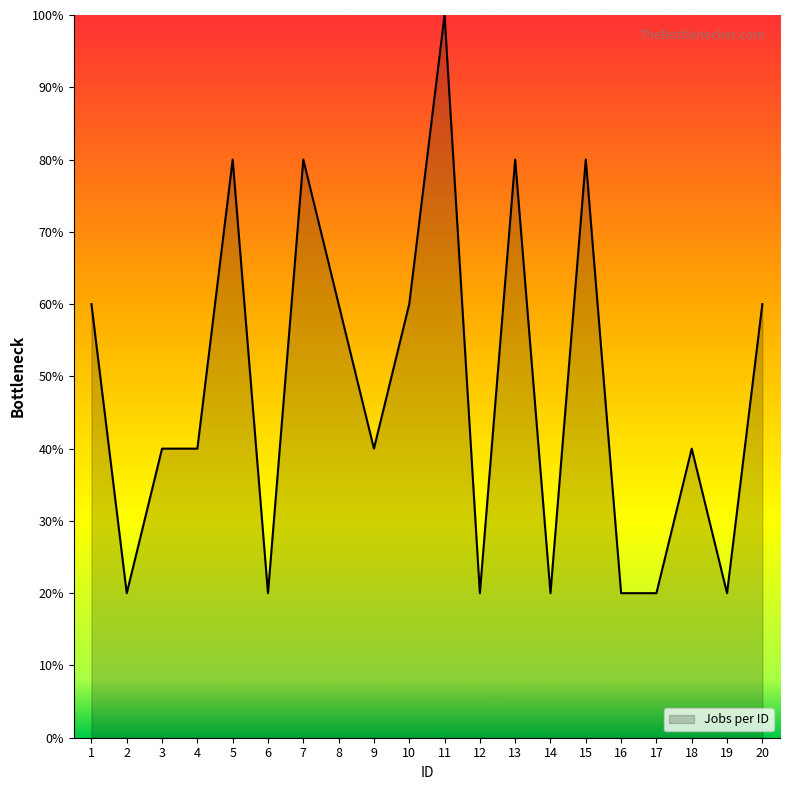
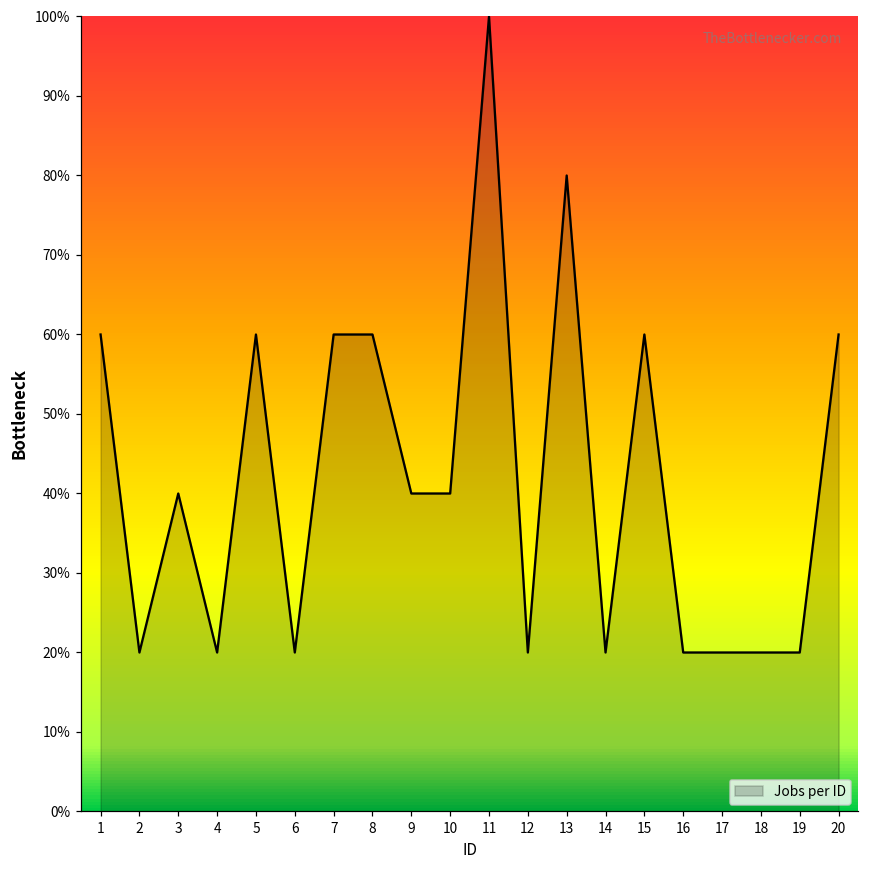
4: 40% -> 20%
5: 80% -> 60%
7: 80% -> 60%
10: 60% -> 40%
15: 80% -> 60%
18: 40% -> 20%
